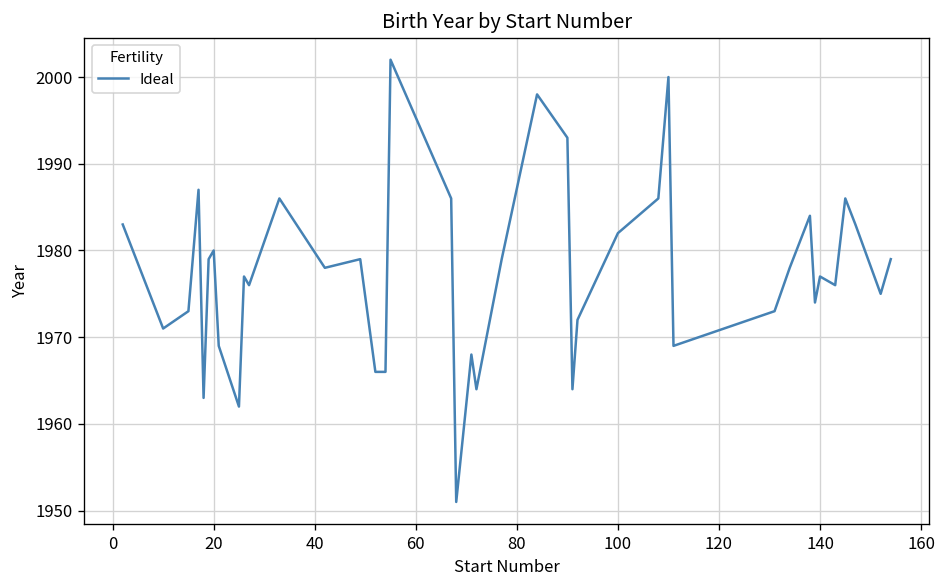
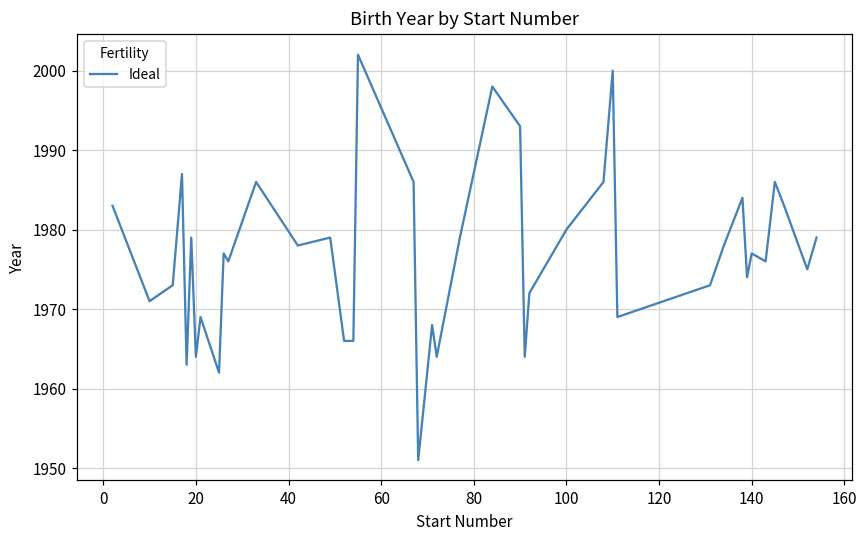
20: 1980 -> 1964
100: 1982 -> 1980
